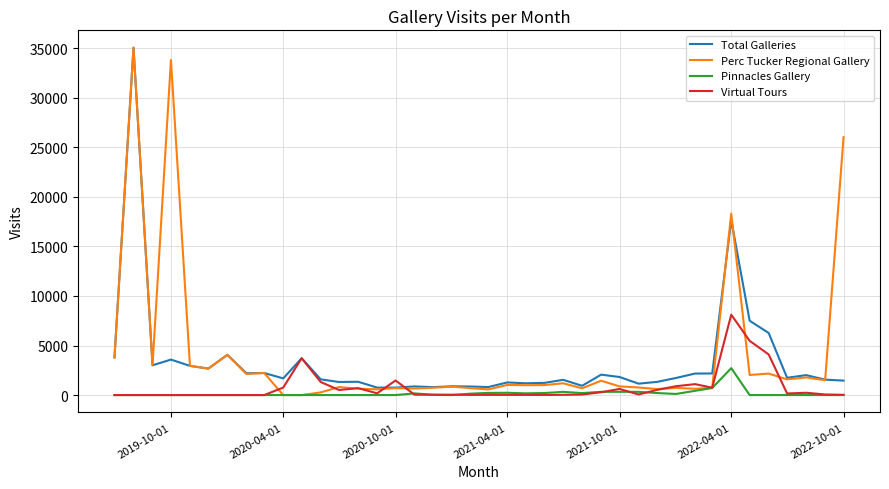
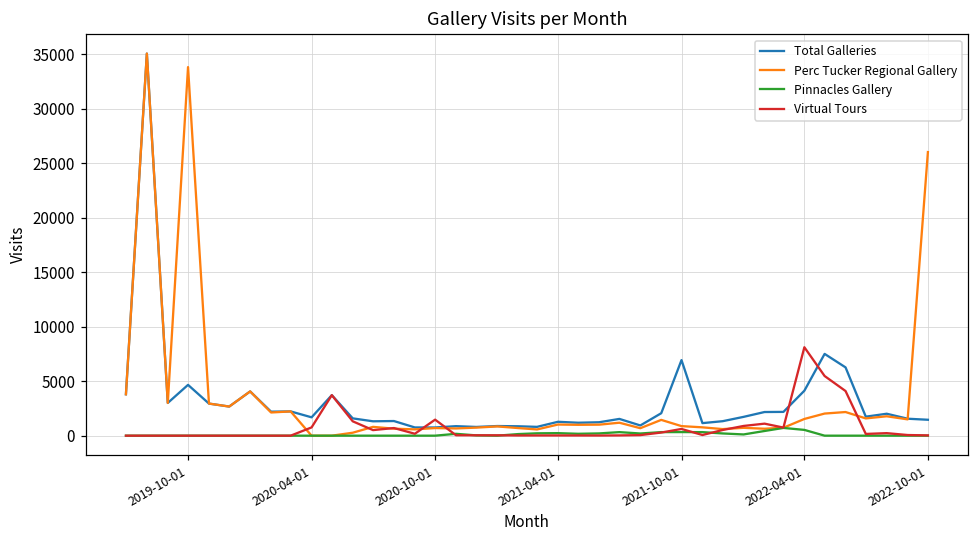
Total Galleries, 2019-10-01: 4000 -> 5000
Total Galleries, 2021-10-01: 2000 -> 7000
Total Galleries, 2022-04-01: 18000 -> 4000
Perc Tucker Regional Gallery, 2022-04-01: 18000 -> 2000
Pinnacles Gallery, 2022-04-01: 3000 -> 1000
